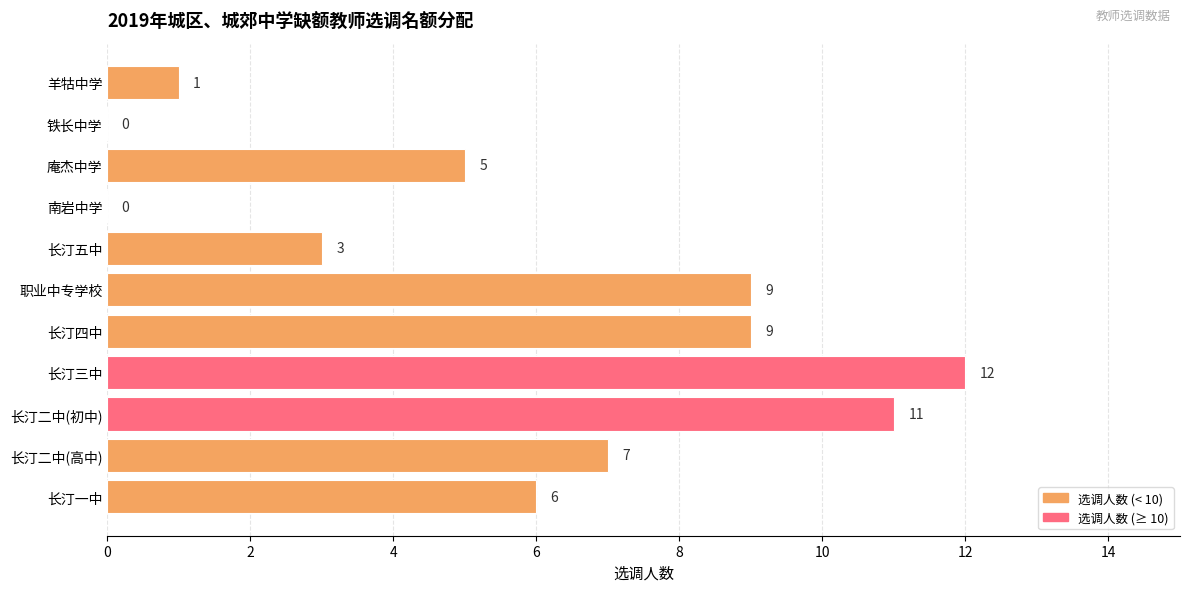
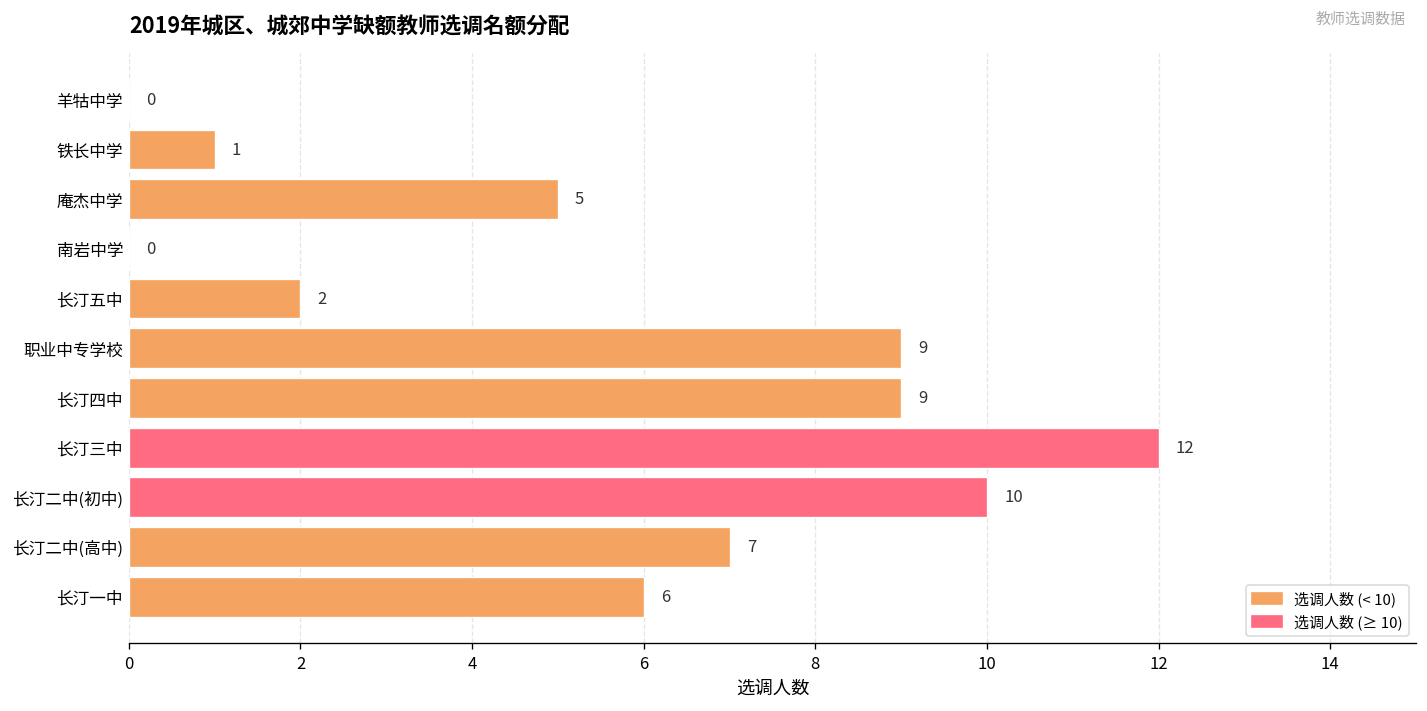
羊牯中学: 1 -> 0
铁长中学: 0 -> 1
长汀五中: 3 -> 2
长汀二中(初中): 11 -> 10
